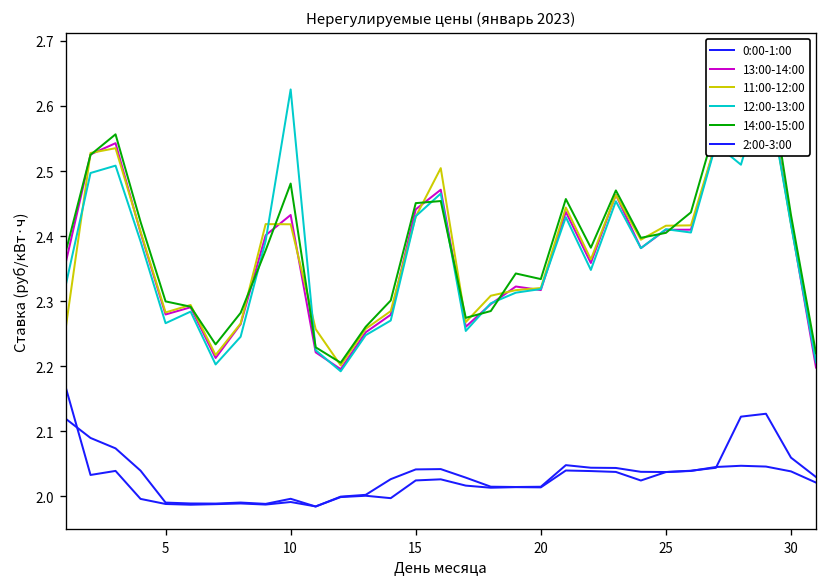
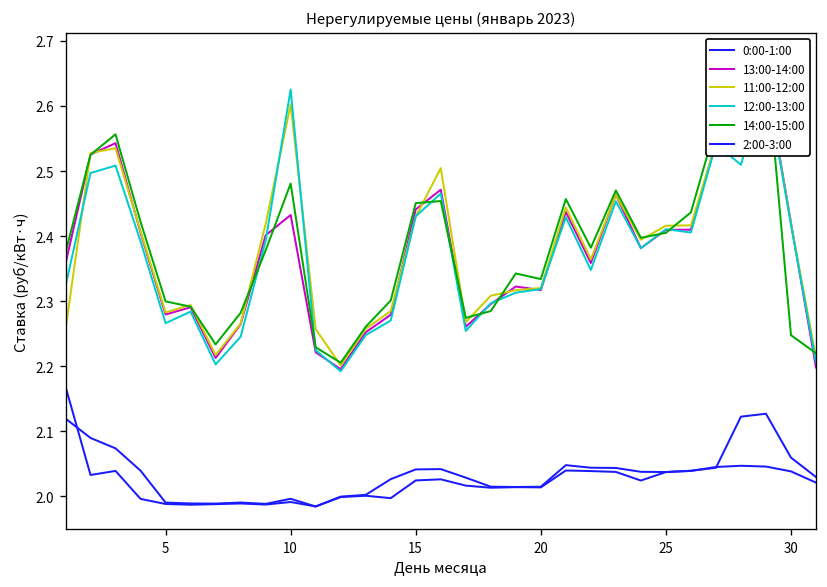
11:00-12:00, 10: 2.42 -> 2.60
14:00-15:00, 30: 2.43 -> 2.25
